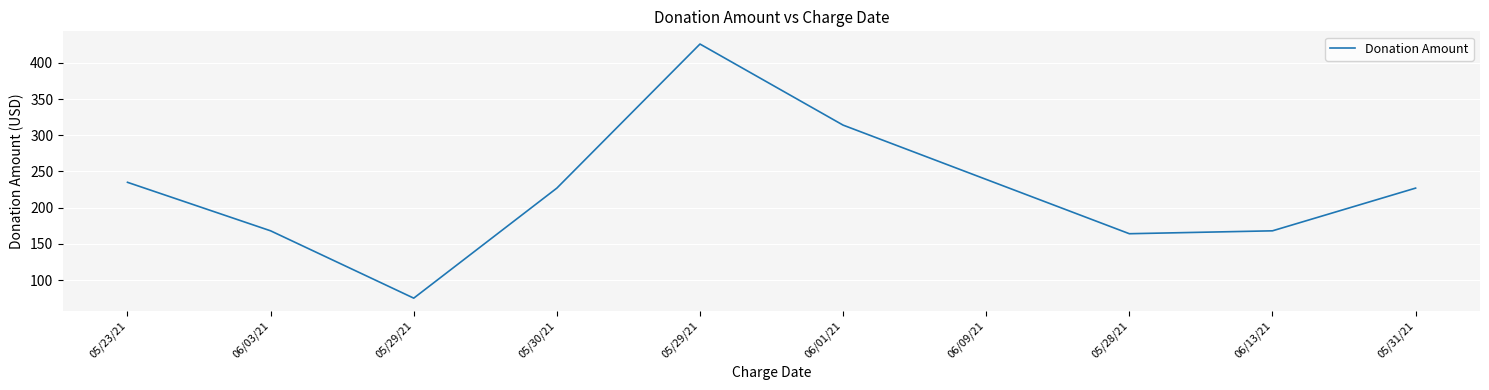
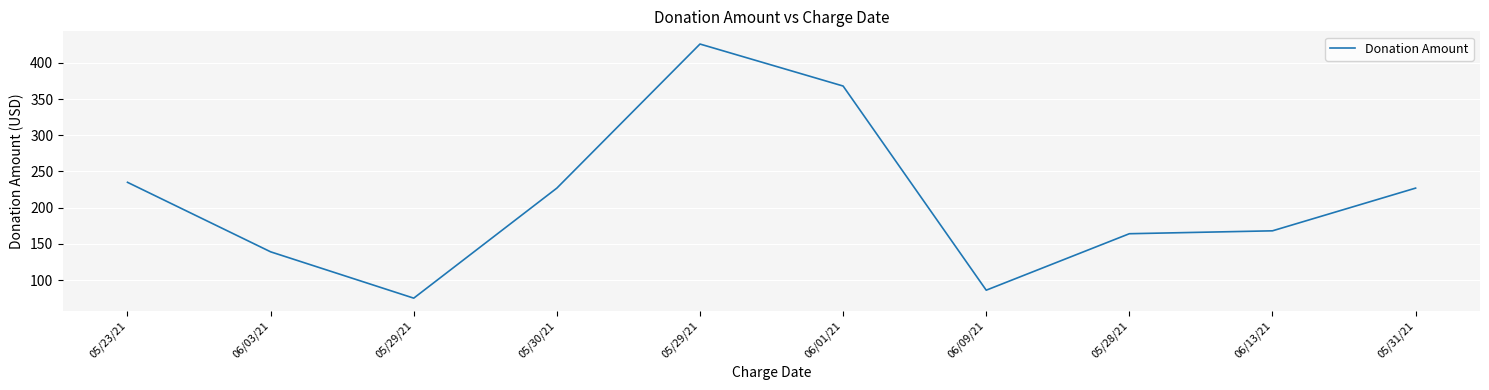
06/03/21: 170 -> 140
06/01/21: 310 -> 370
06/09/21: 240 -> 90
